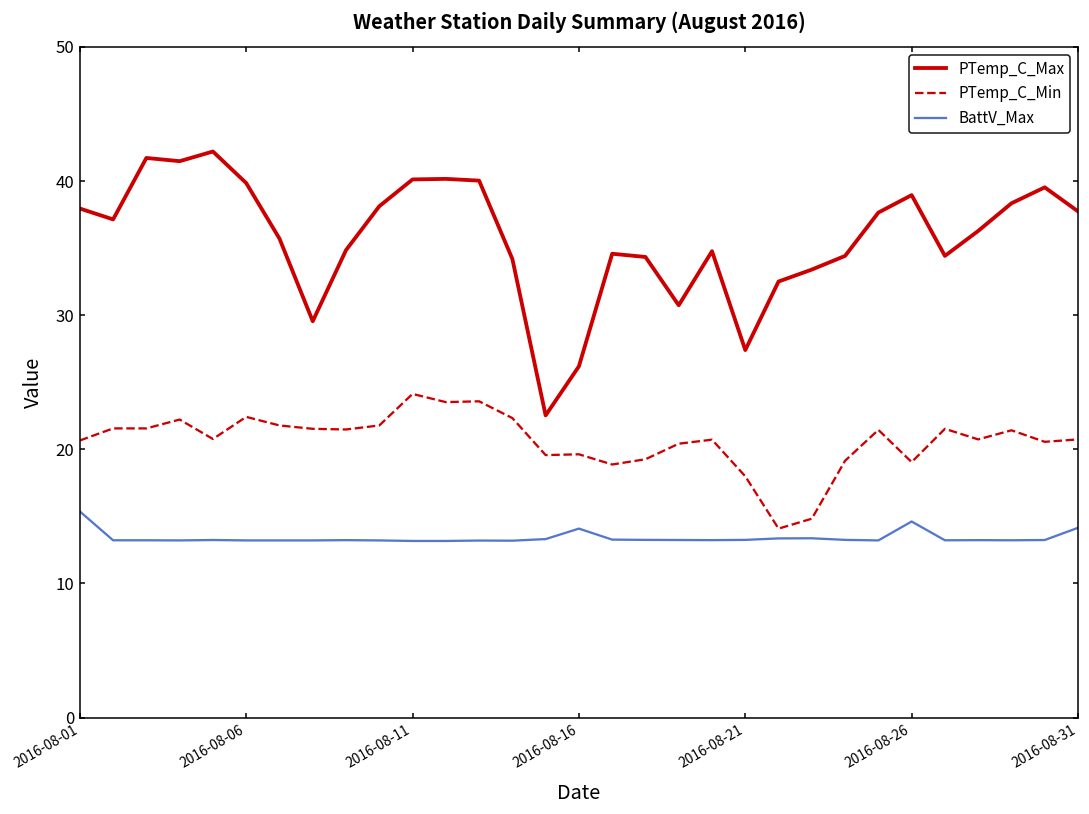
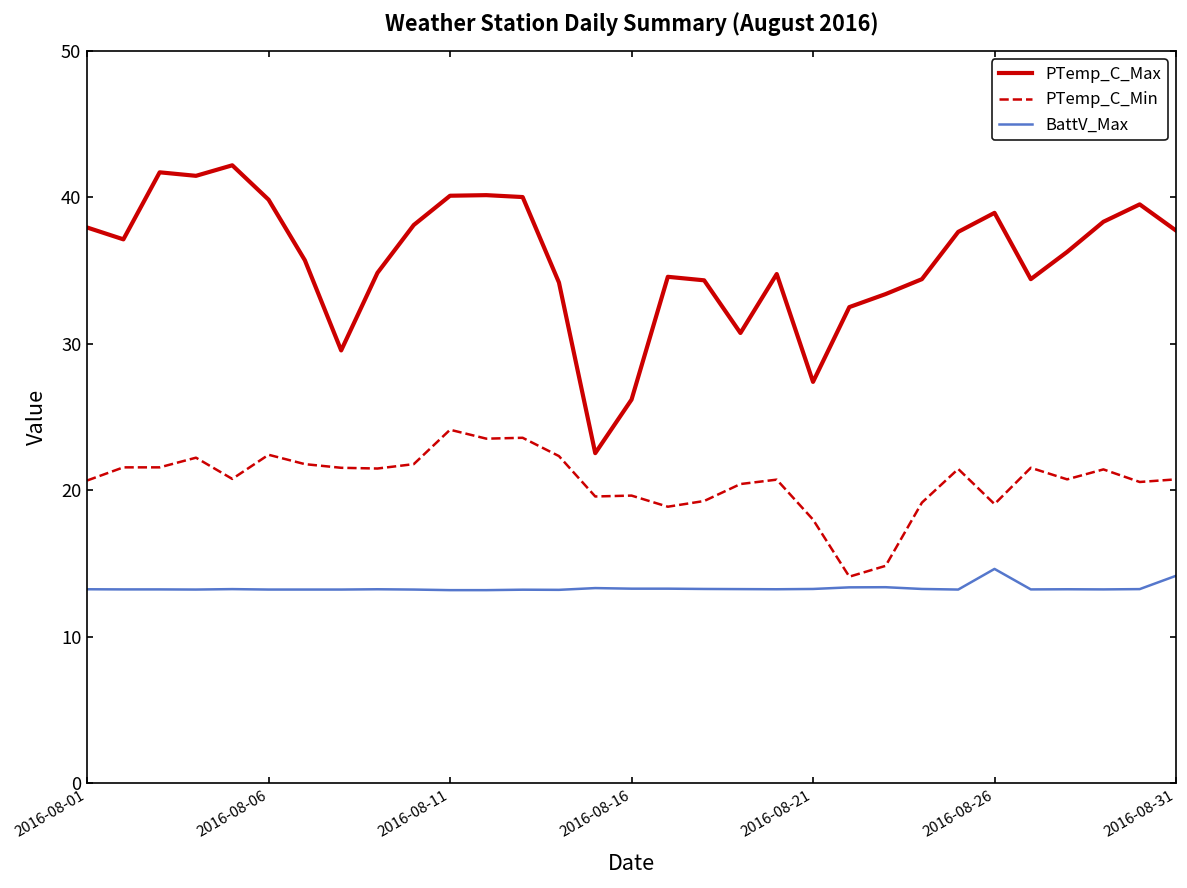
BattV_Max, 2016-08-01: 15.4 -> 13.2
BattV_Max, 2016-08-16: 14.1 -> 13.3
